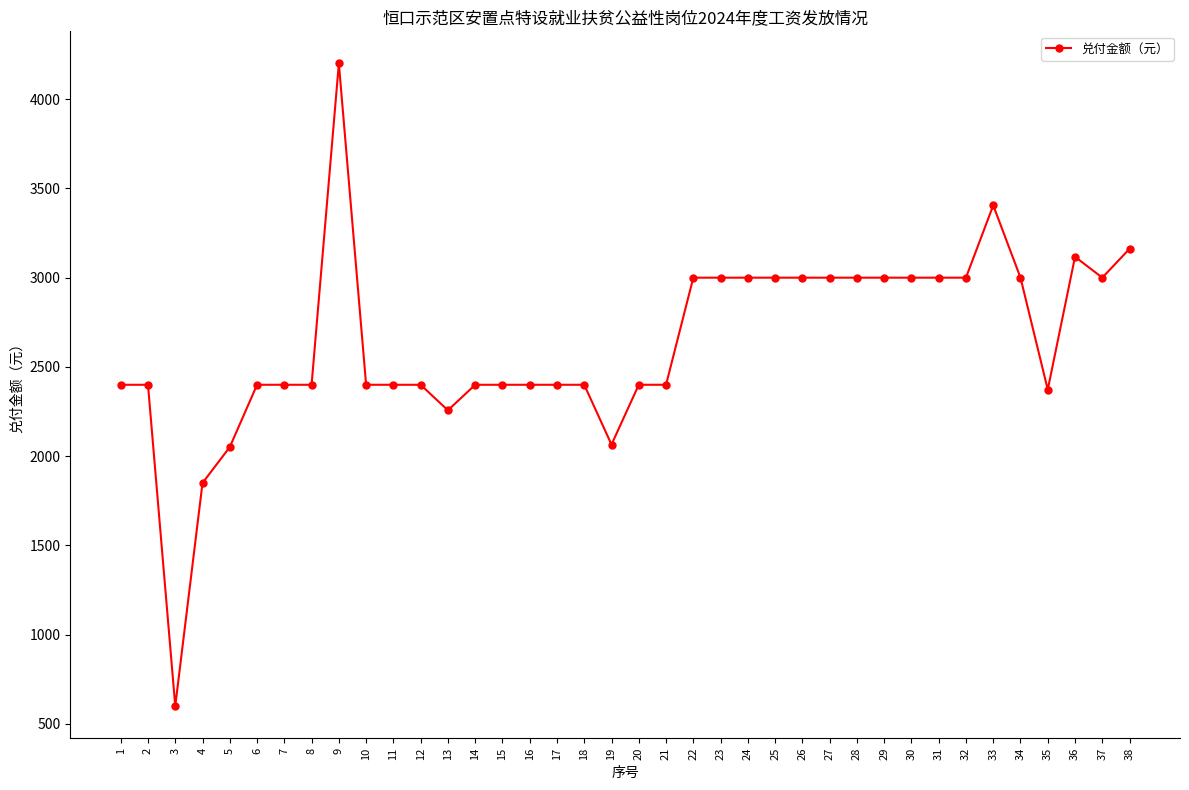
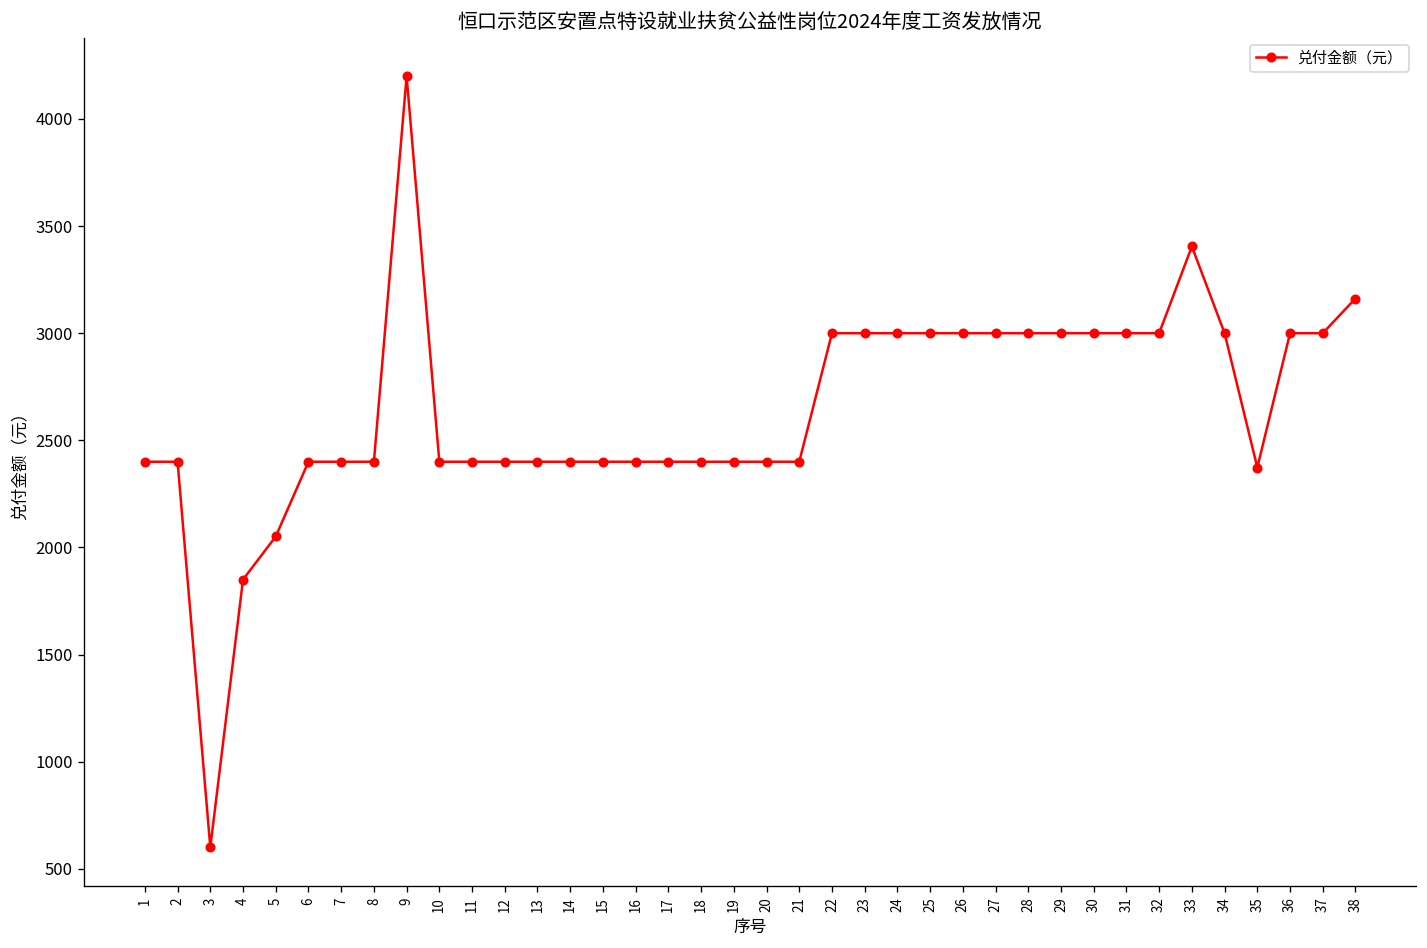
13: 2260 -> 2400
19: 2070 -> 2400
36: 3120 -> 3000
